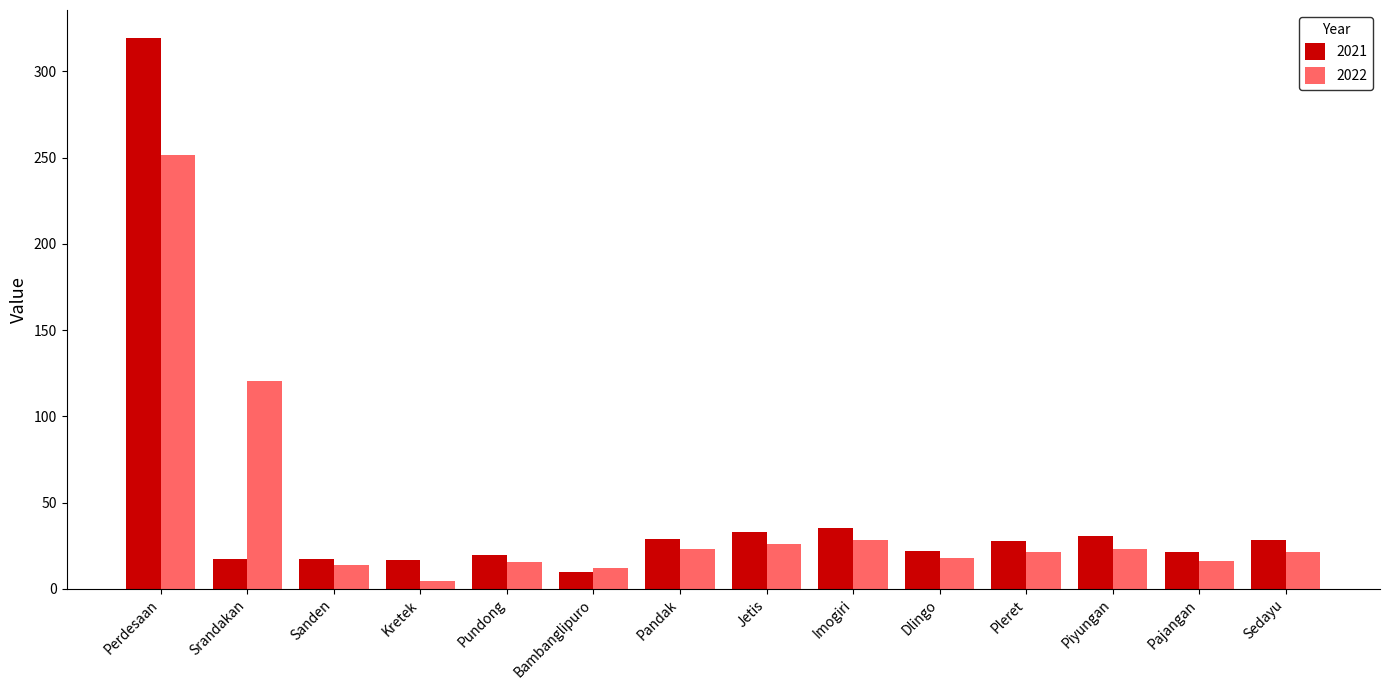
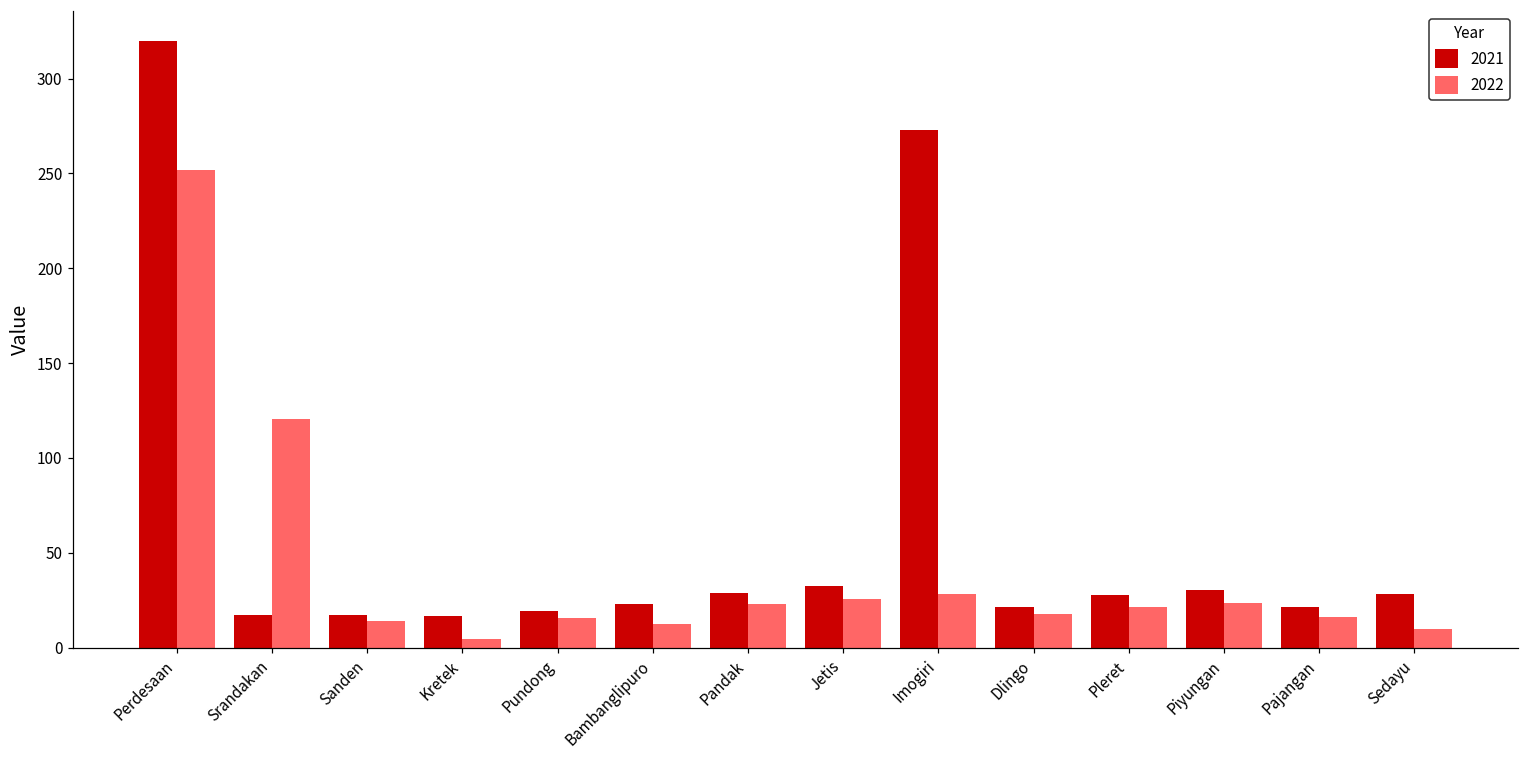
2021, Bambanglipuro: 10 -> 23
2021, Imogiri: 35 -> 273
2022, Sedayu: 21 -> 10
